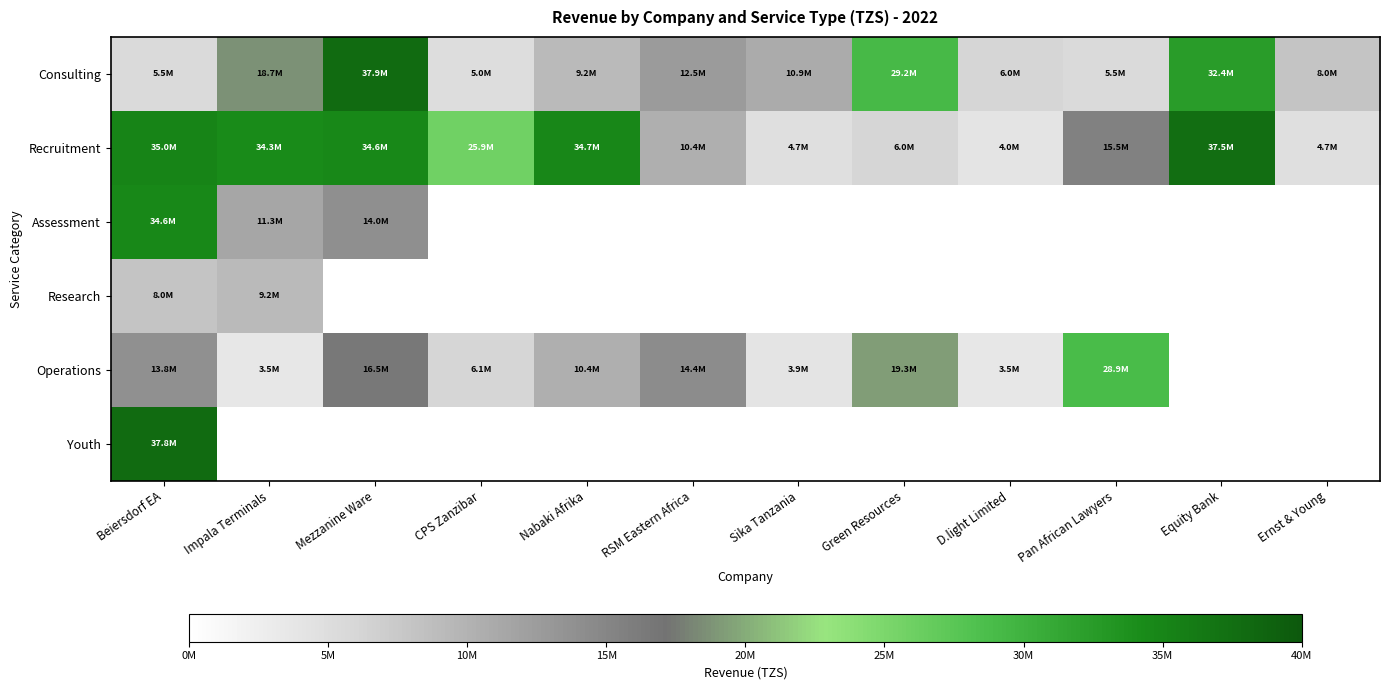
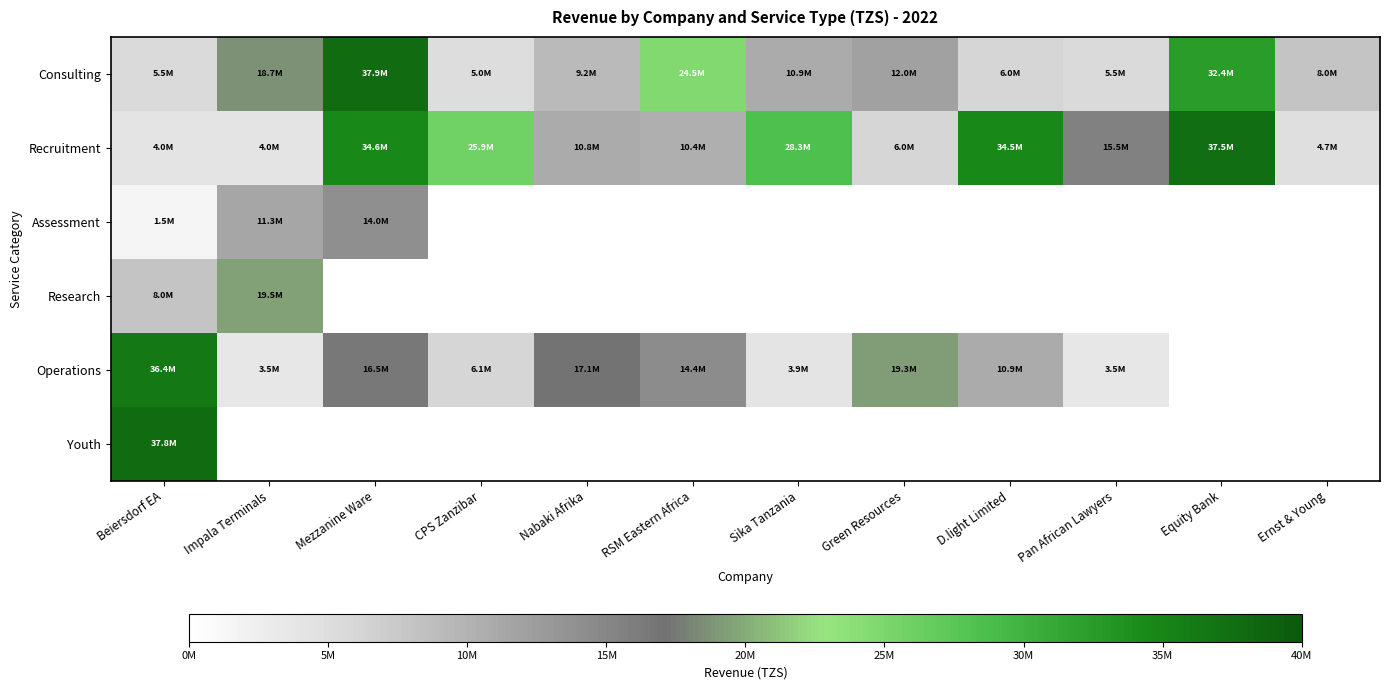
Consulting, RSM Eastern Africa: 12.5M -> 24.5M
Consulting, Green Resources: 29.2M -> 12.0M
Recruitment, Beiersdorf EA: 35.0M -> 4.0M
Recruitment, Impala Terminals: 34.3M -> 4.0M
Recruitment, Nabaki Afrika: 34.7M -> 10.8M
Recruitment, Sika Tanzania: 4.7M -> 28.3M
Recruitment, D.light Limited: 4.0M -> 34.5M
Assessment, Beiersdorf EA: 34.6M -> 1.5M
Research, Impala Terminals: 9.2M -> 19.5M
Operations, Beiersdorf EA: 13.8M -> 36.4M
Operations, Nabaki Afrika: 10.4M -> 17.1M
Operations, D.light Limited: 3.5M -> 10.9M
Operations, Pan African Lawyers: 28.9M -> 3.5M
